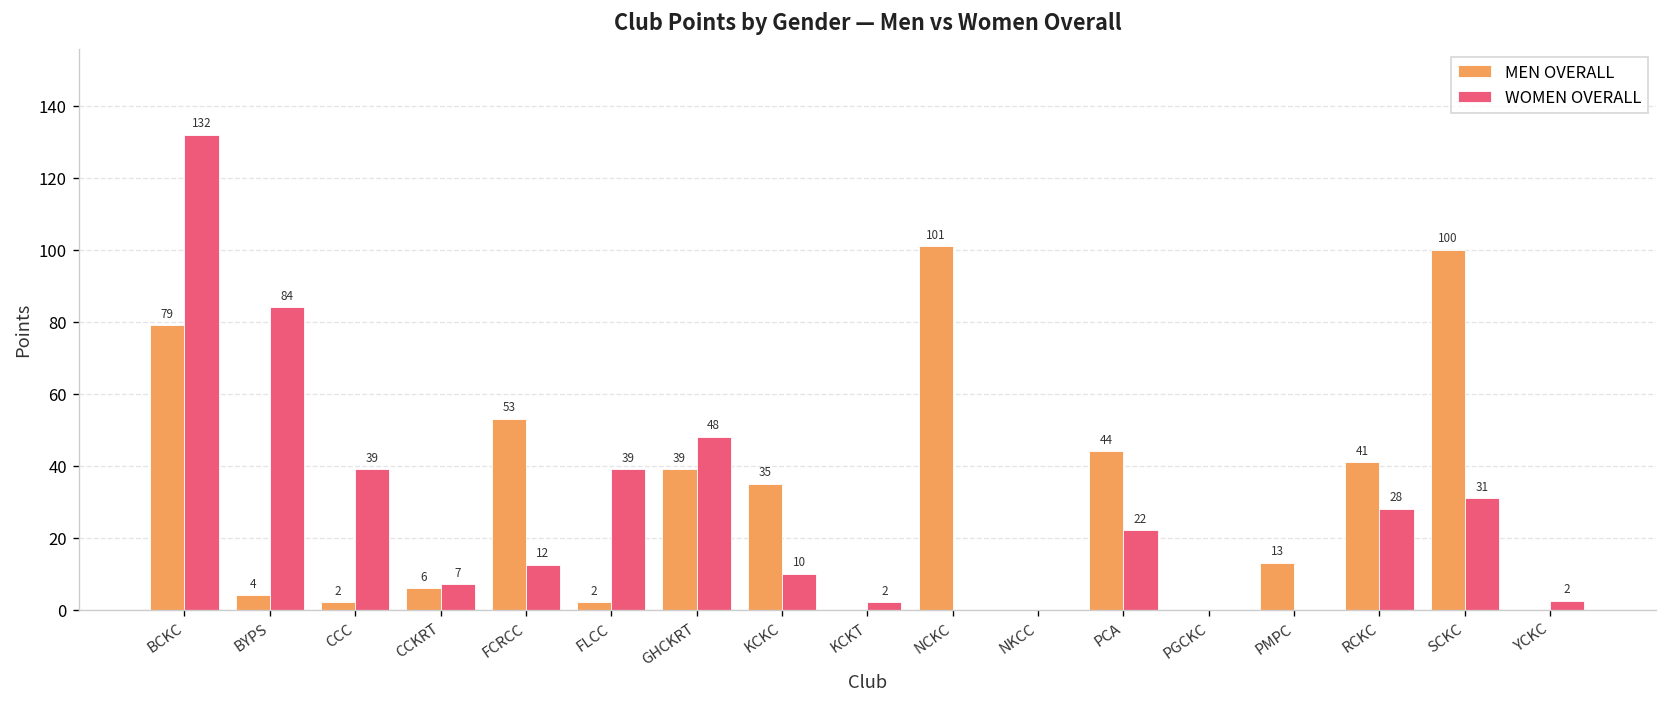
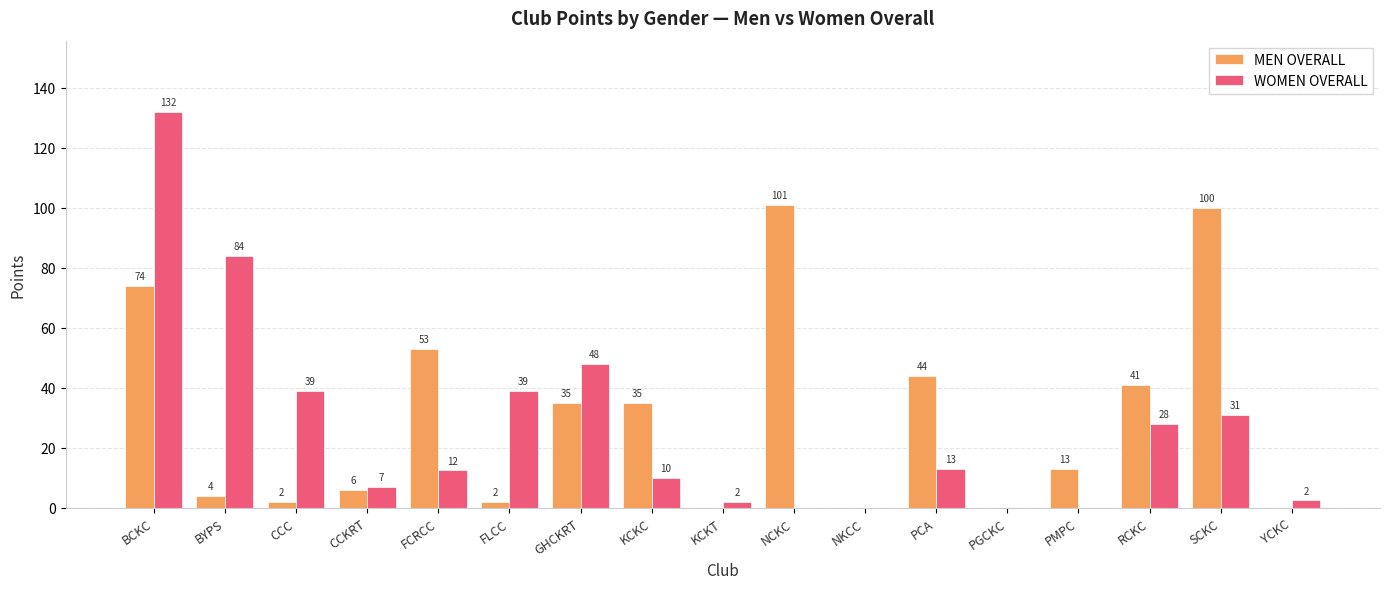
MEN OVERALL, BCKC: 79 -> 74
MEN OVERALL, GHCKRT: 39 -> 35
WOMEN OVERALL, PCA: 22 -> 13
